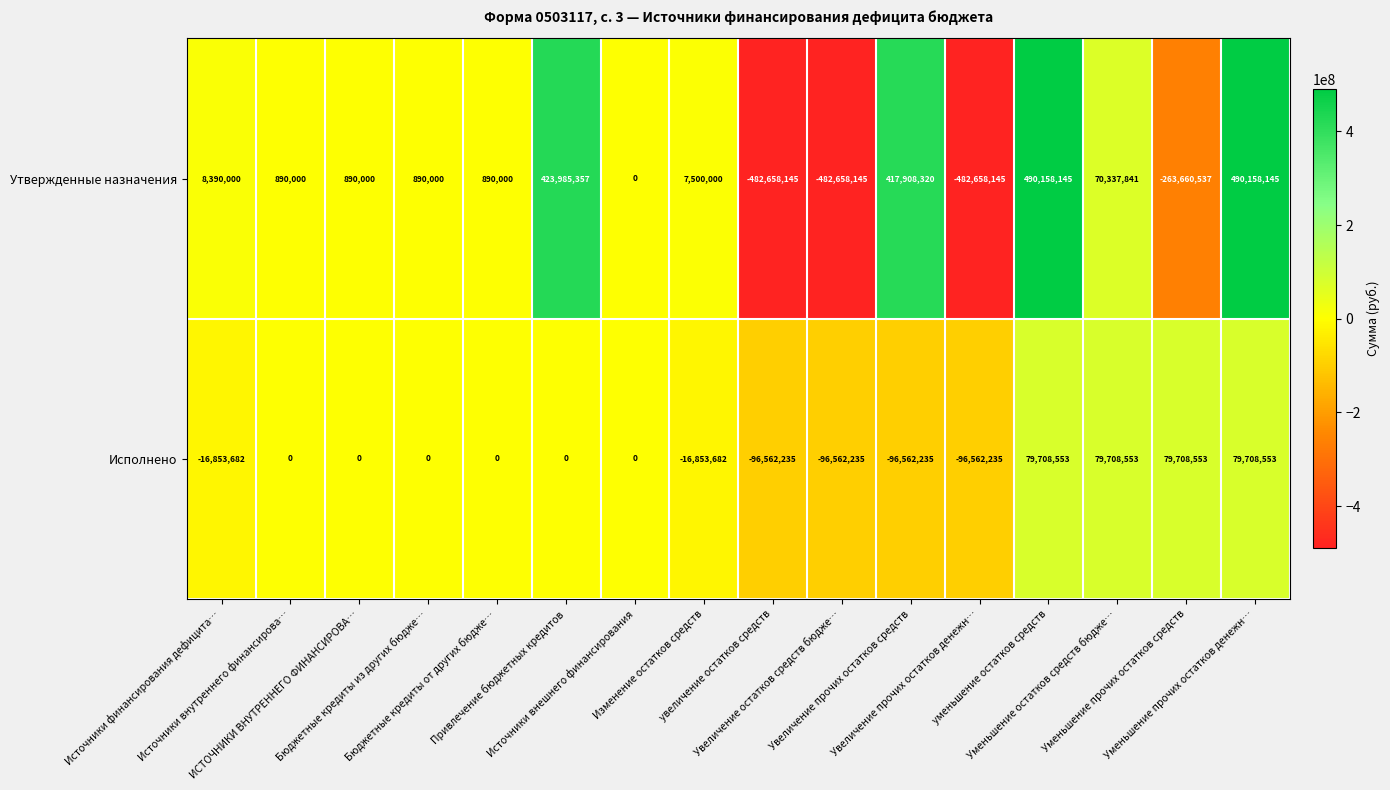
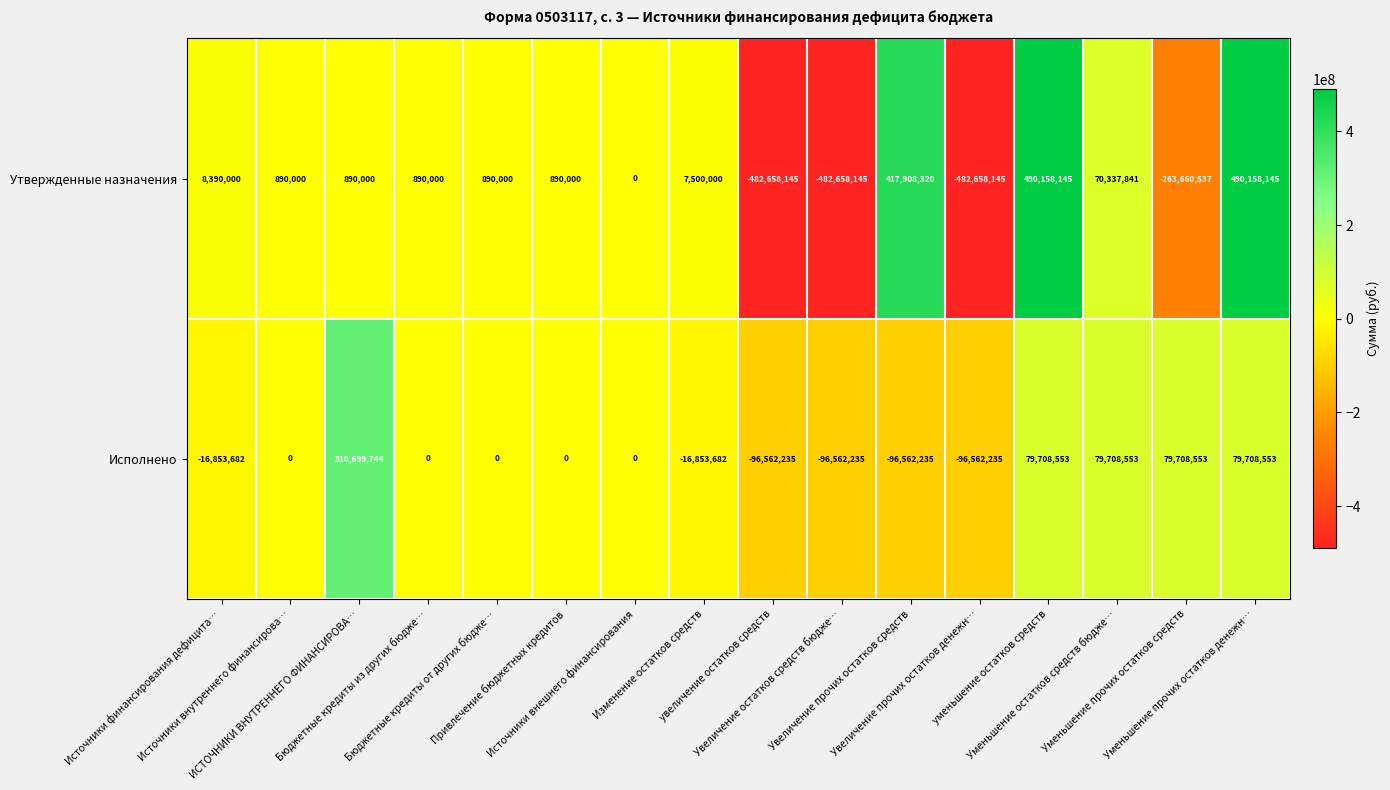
Утвержденные назначения, Привлечение бюджетных кредитов: 423,985,357 -> 890,000
Исполнено, ИСТОЧНИКИ ВНУТРЕННЕГО ФИНАНСИРОВА…: 0 -> 310,699,744
